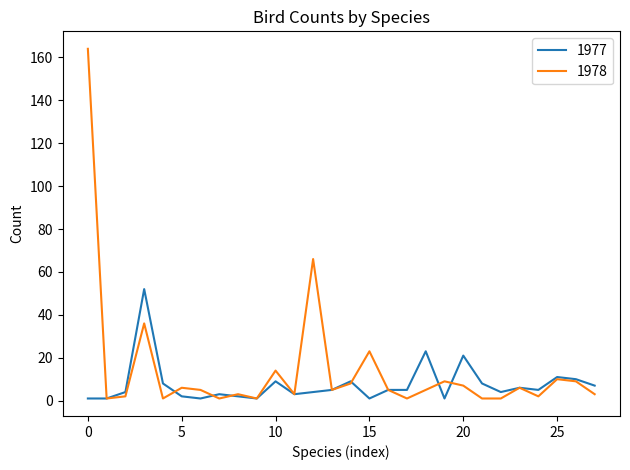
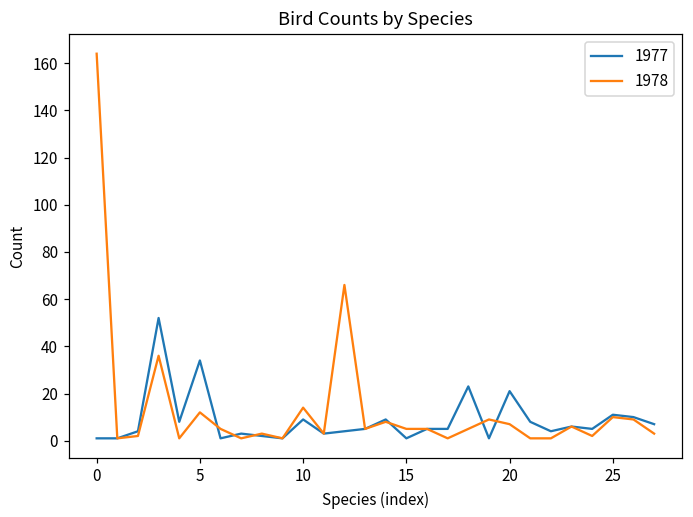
1977, 5: 2 -> 34
1978, 5: 6 -> 12
1978, 15: 23 -> 5
